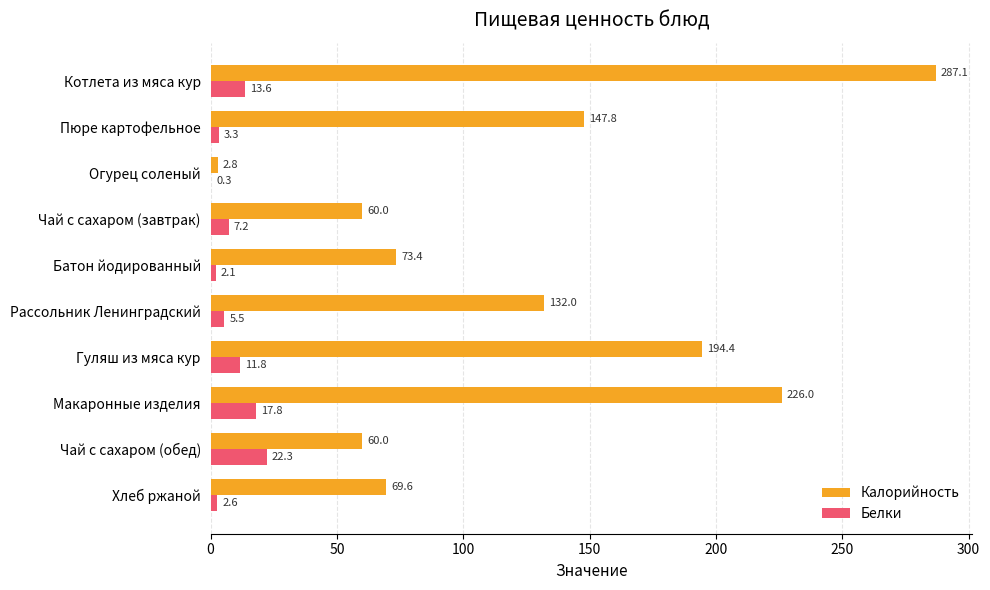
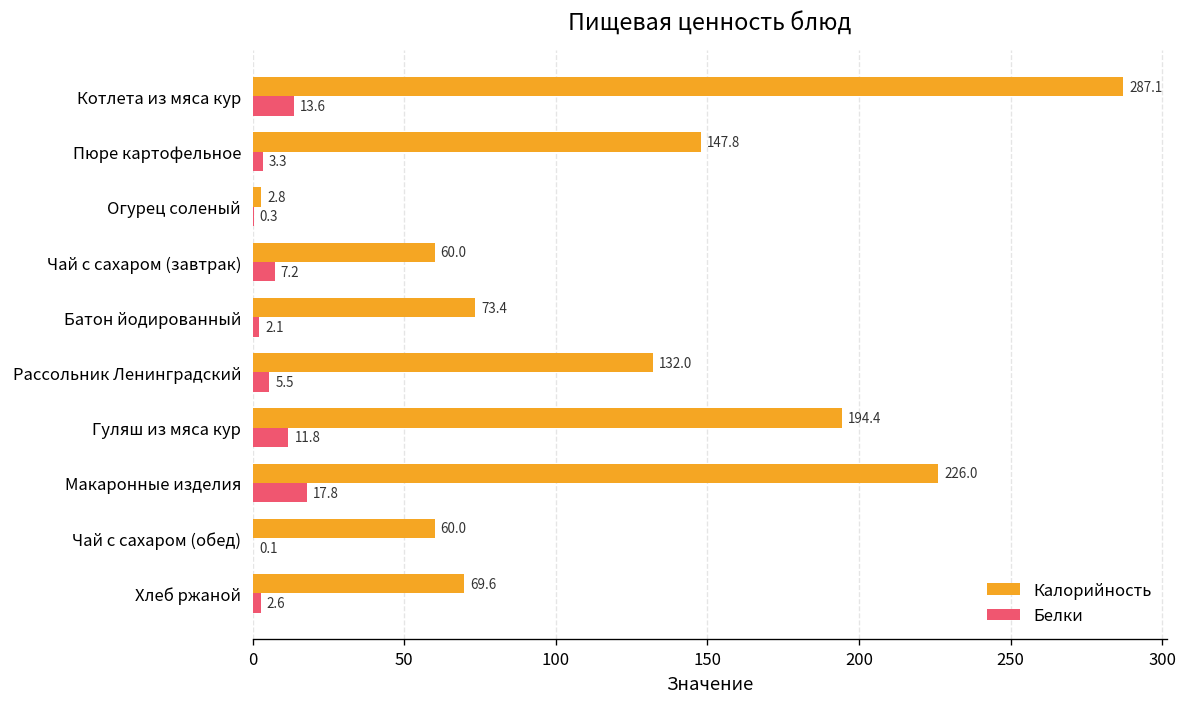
Белки, Чай с сахаром (обед): 22.3 -> 0.1
